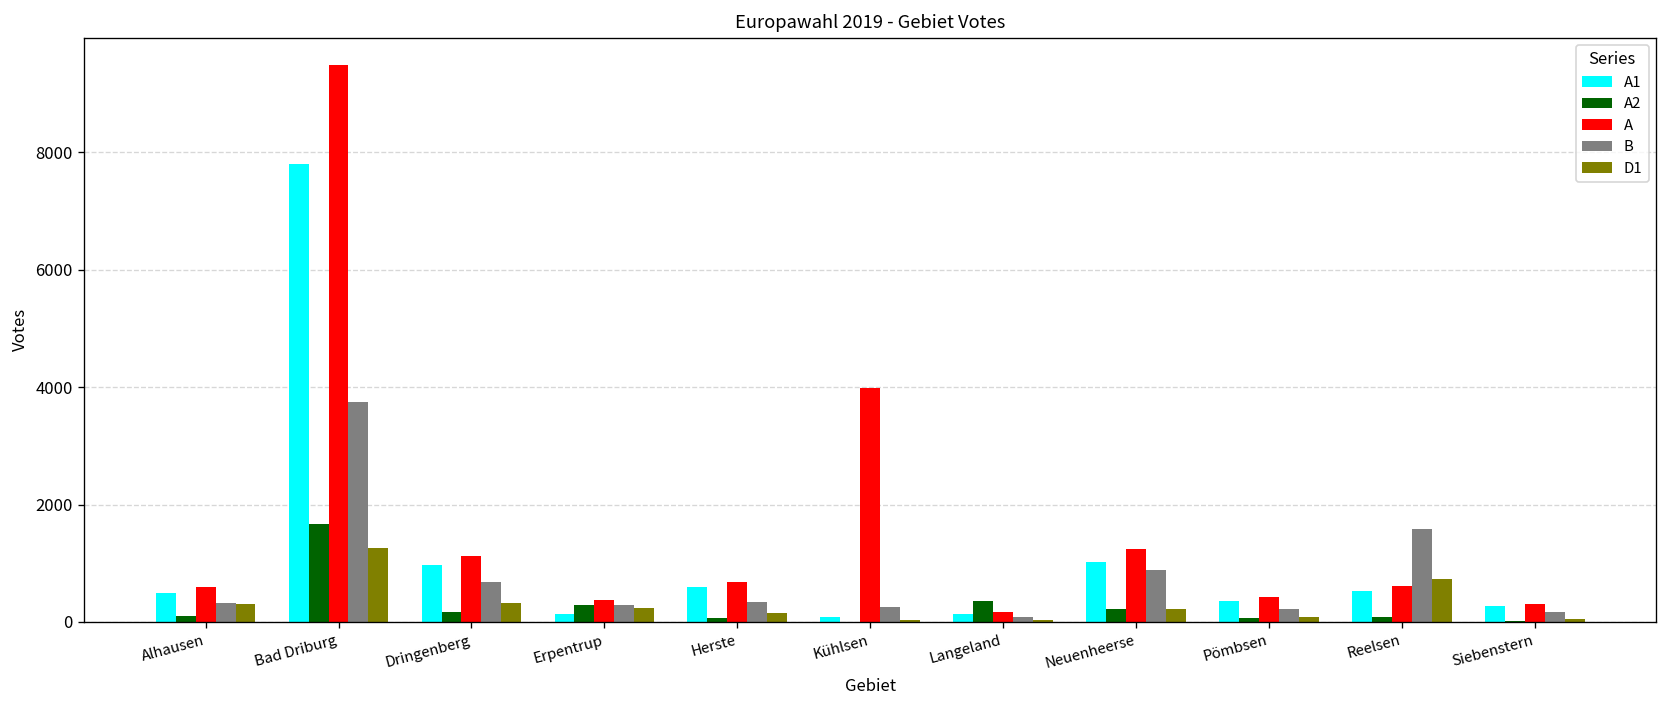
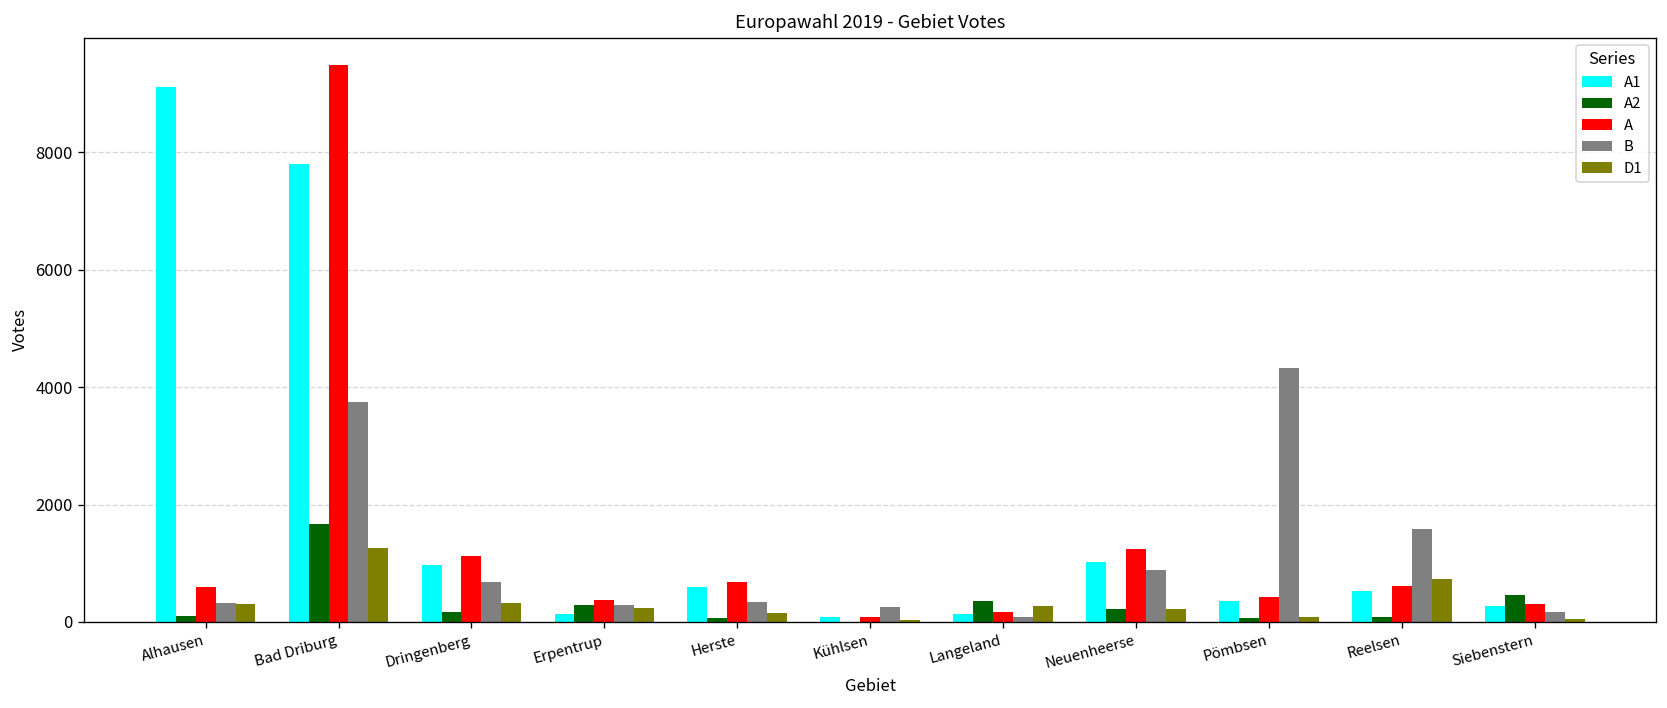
A1, Alhausen: 500 -> 9100
A, Kühlsen: 4000 -> 100
D1, Langeland: 0 -> 300
B, Pömbsen: 200 -> 4300
A2, Siebenstern: 0 -> 500
